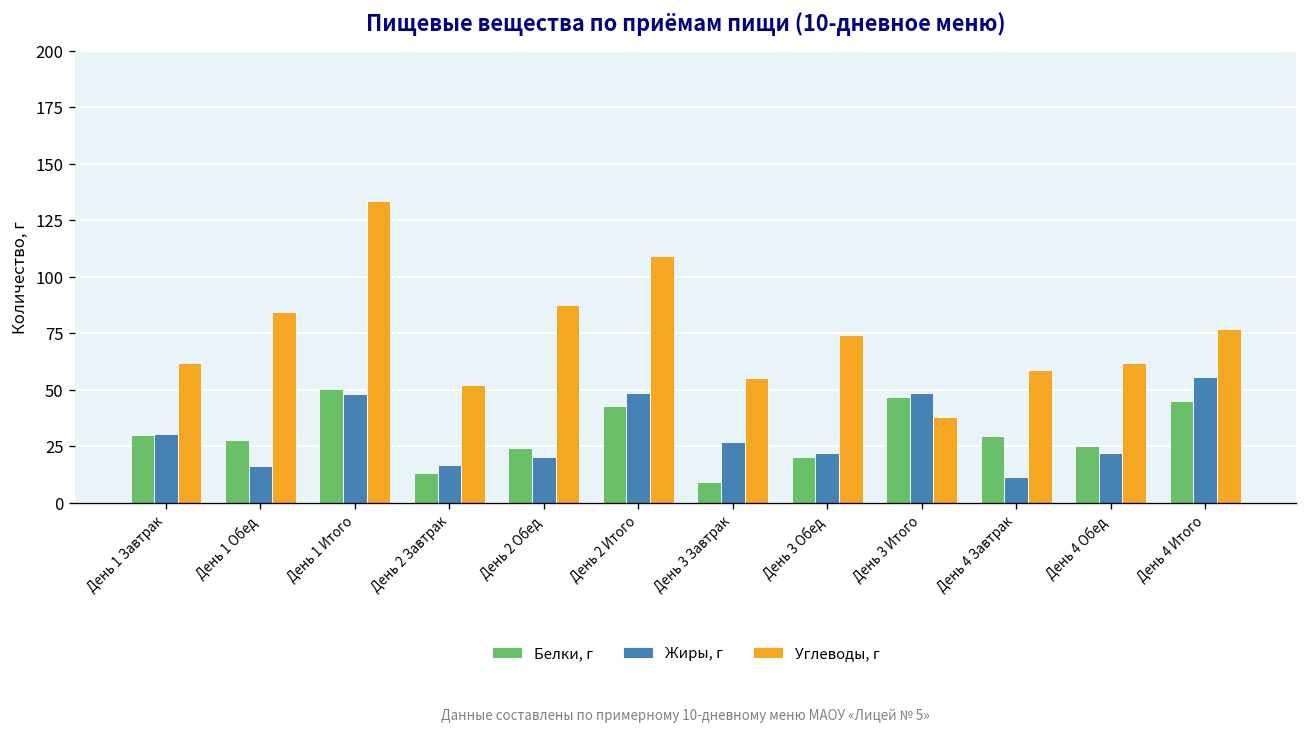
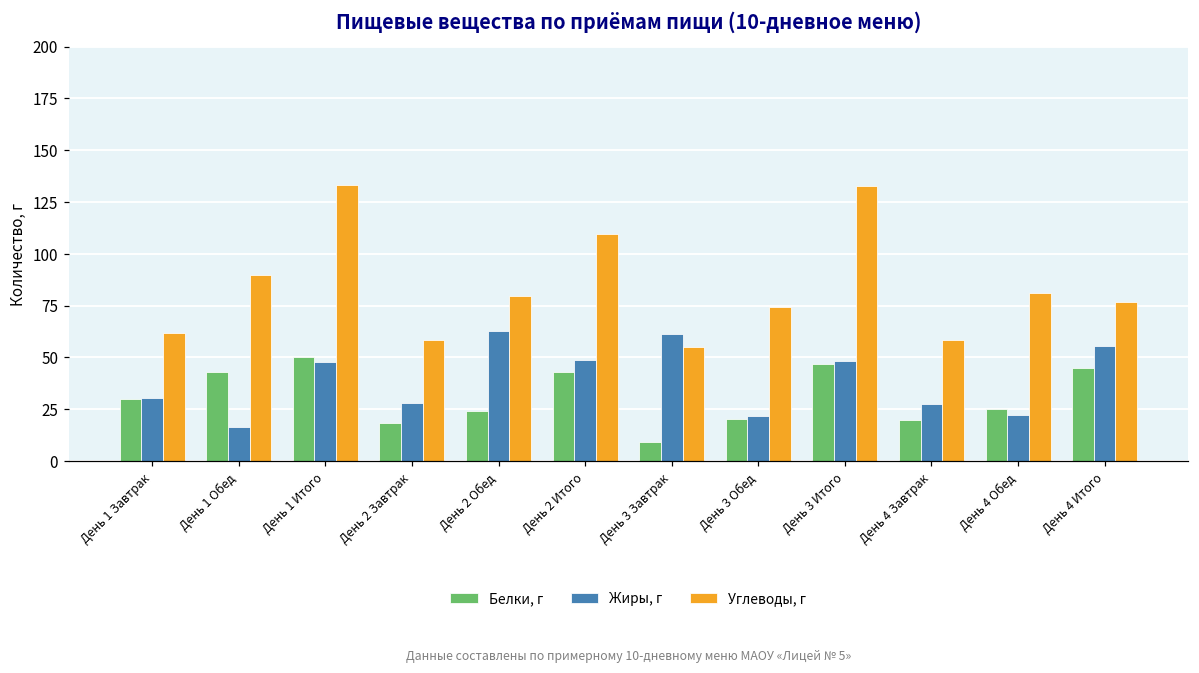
Белки, г, День 1 Обед: 28 -> 43
Углеводы, г, День 1 Обед: 84 -> 90
Белки, г, День 2 Завтрак: 13 -> 19
Жиры, г, День 2 Завтрак: 17 -> 28
Углеводы, г, День 2 Завтрак: 52 -> 59
Жиры, г, День 2 Обед: 20 -> 63
Углеводы, г, День 2 Обед: 88 -> 80
Жиры, г, День 3 Завтрак: 27 -> 61
Углеводы, г, День 3 Итого: 38 -> 133
Белки, г, День 4 Завтрак: 29 -> 20
Жиры, г, День 4 Завтрак: 11 -> 27
Углеводы, г, День 4 Обед: 62 -> 81
